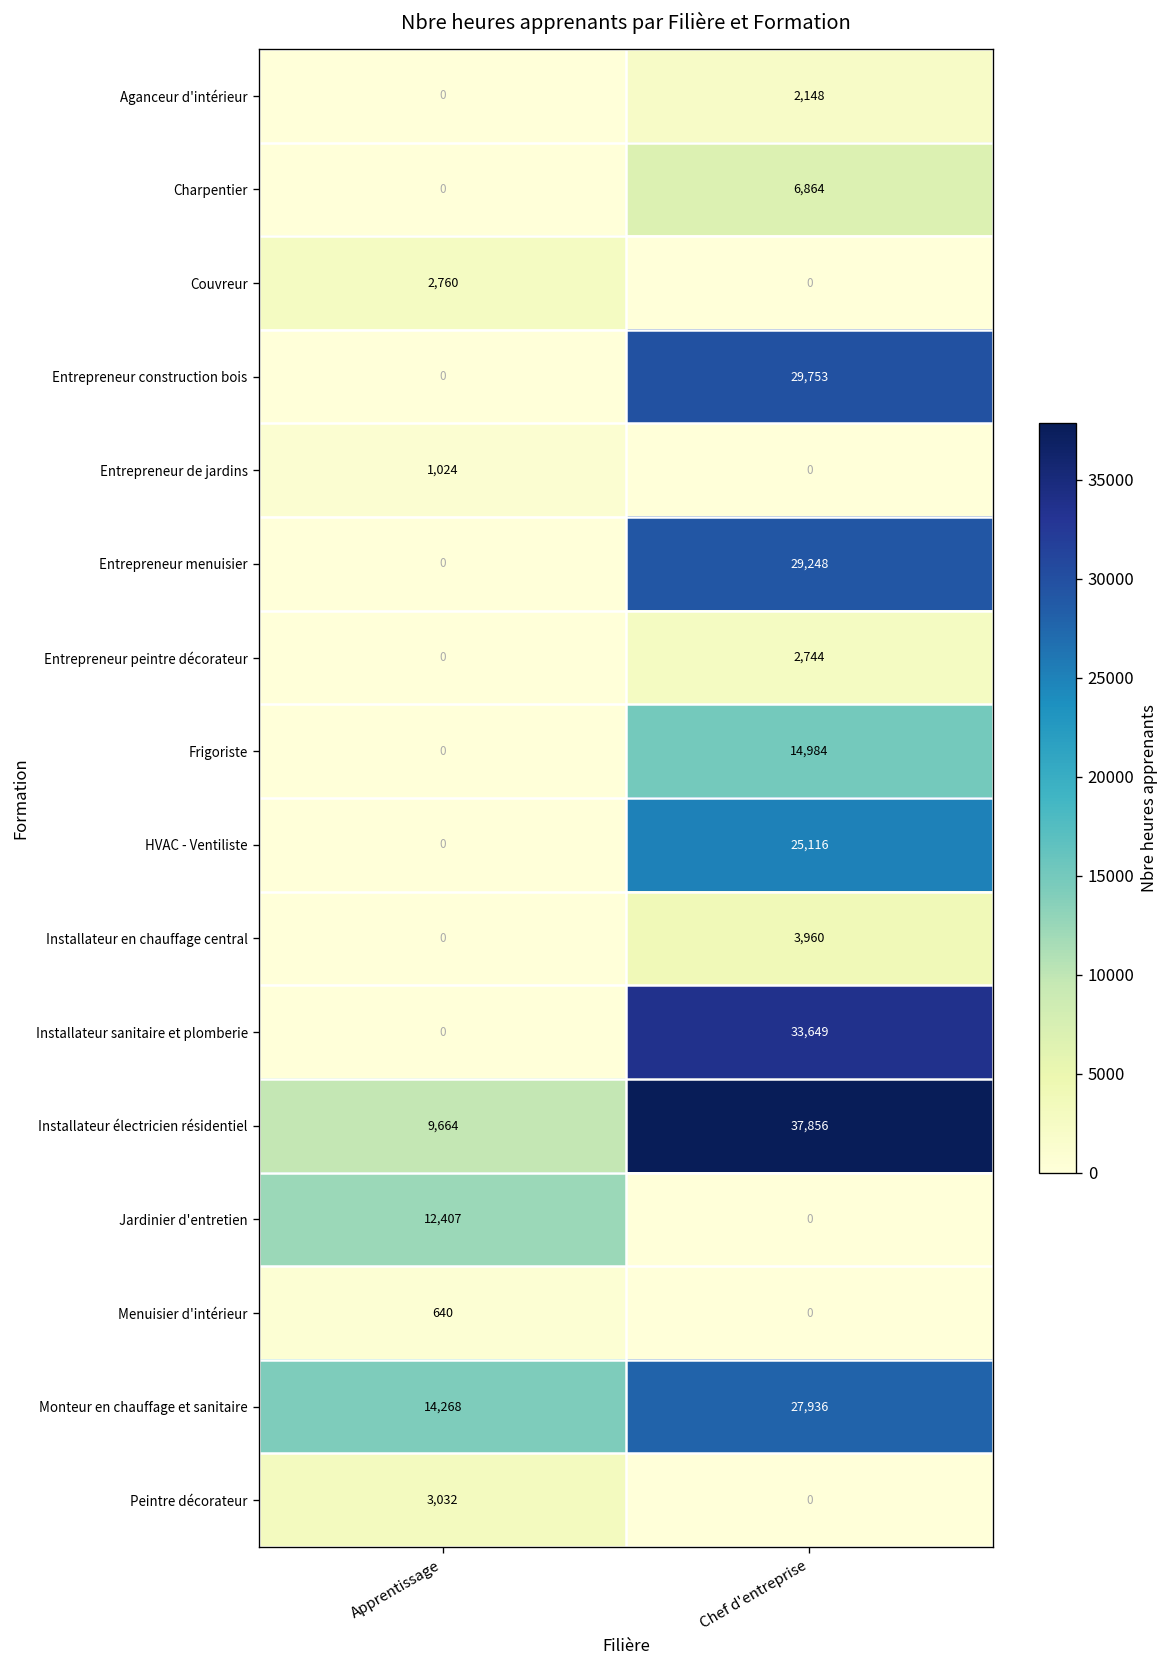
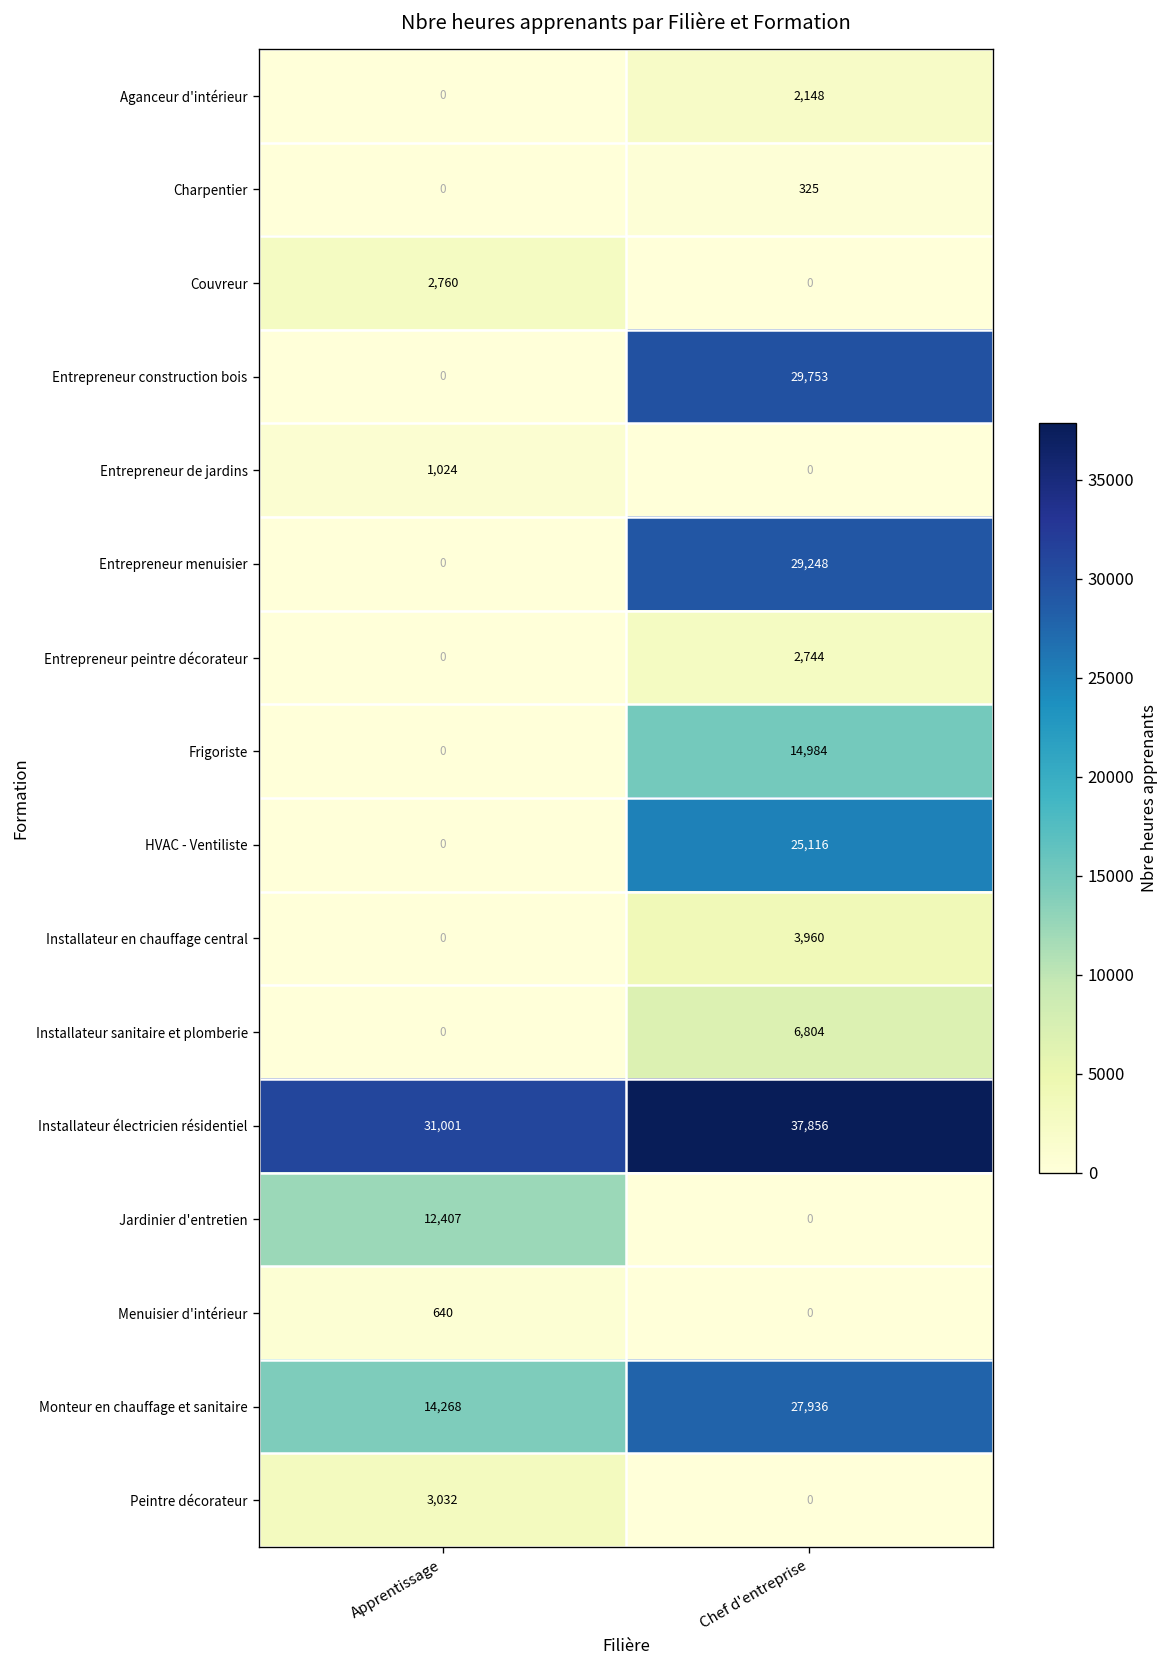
Charpentier, Chef d'entreprise: 6,864 -> 325
Installateur sanitaire et plomberie, Chef d'entreprise: 33,649 -> 6,804
Installateur électricien résidentiel, Apprentissage: 9,664 -> 31,001
